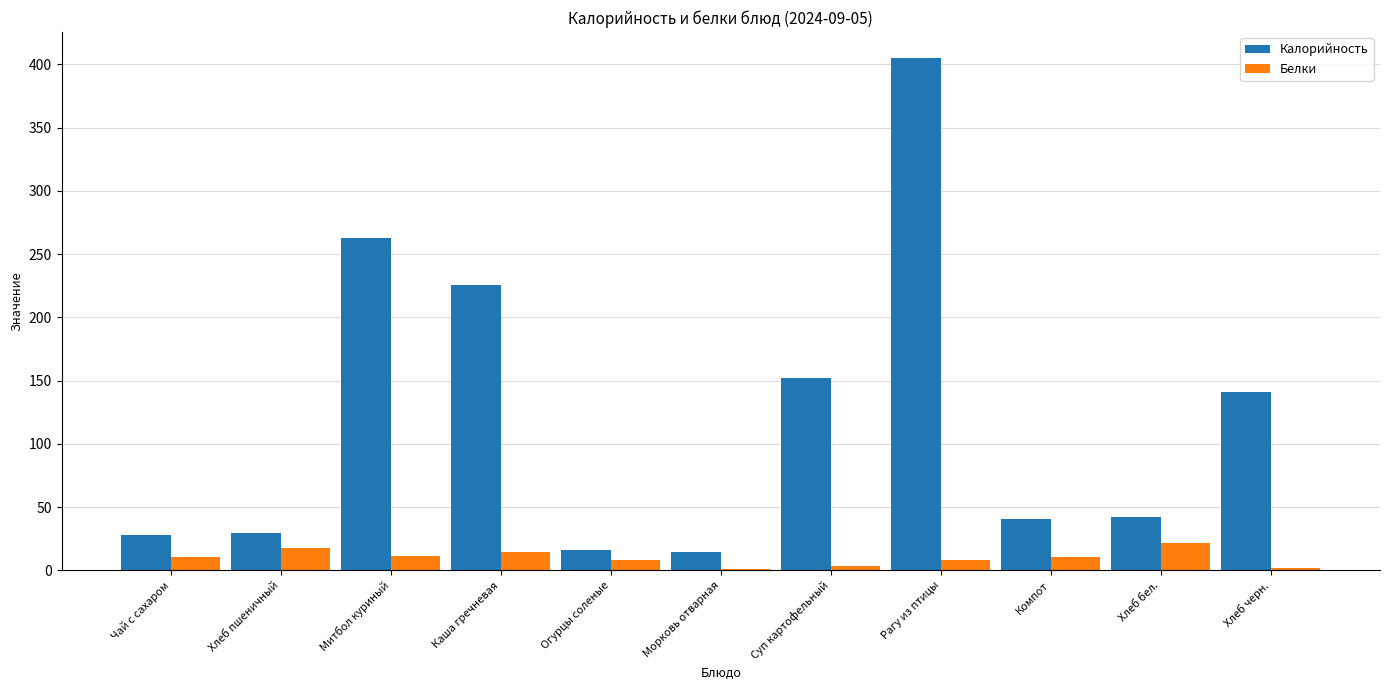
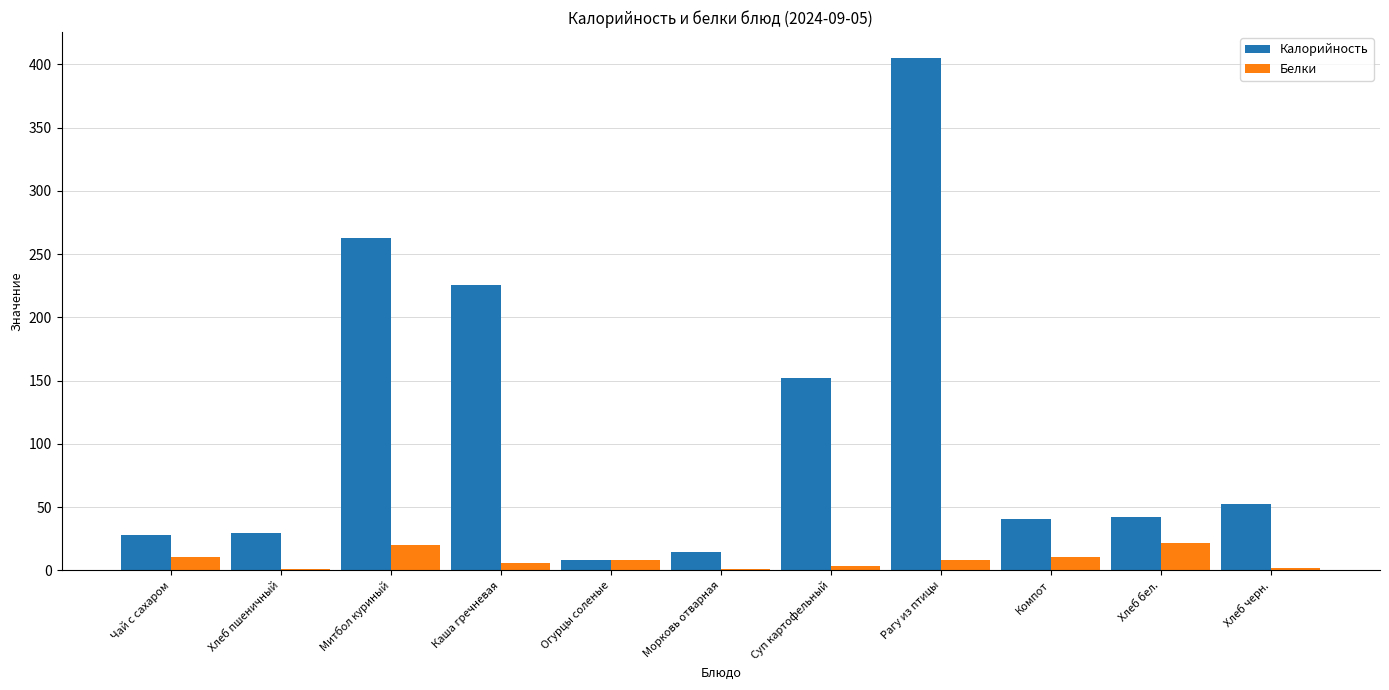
Белки, Хлеб пшеничный: 17 -> 1
Белки, Митбол куриный: 11 -> 20
Белки, Каша гречневая: 15 -> 6
Калорийность, Огурцы соленые: 16 -> 8
Калорийность, Хлеб черн.: 141 -> 52
